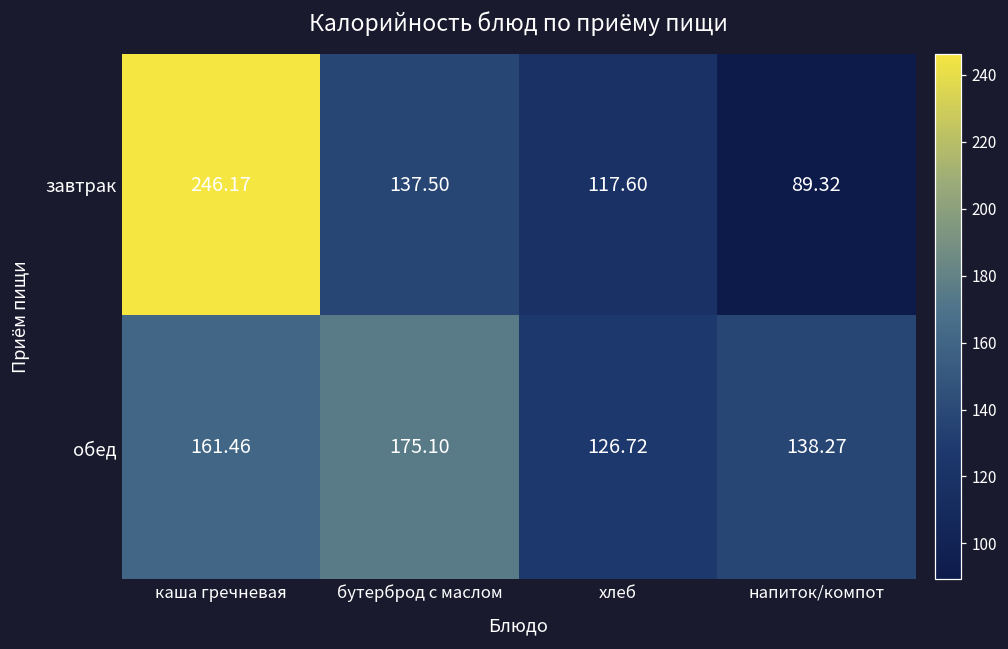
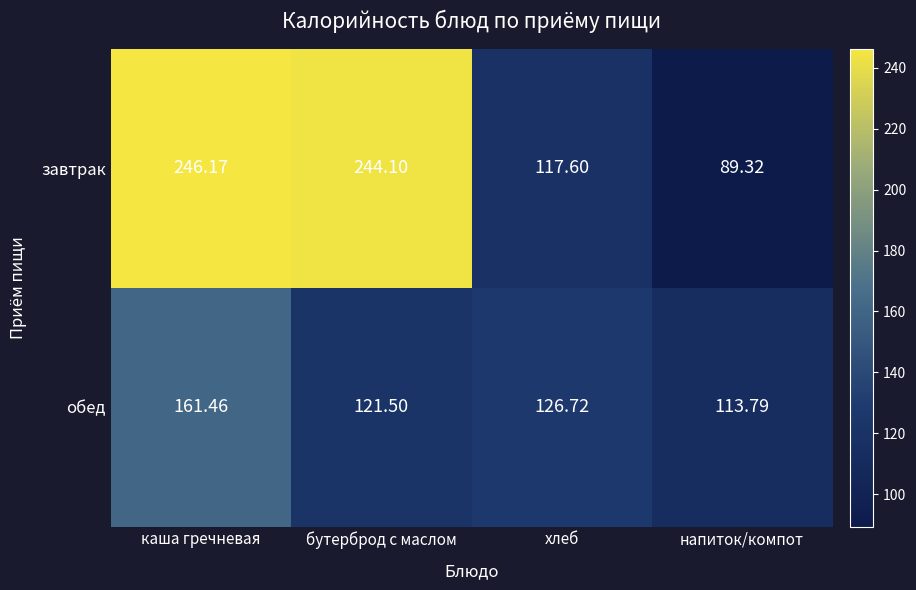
завтрак, бутерброд с маслом: 137.50 -> 244.10
обед, бутерброд с маслом: 175.10 -> 121.50
обед, напиток/компот: 138.27 -> 113.79
